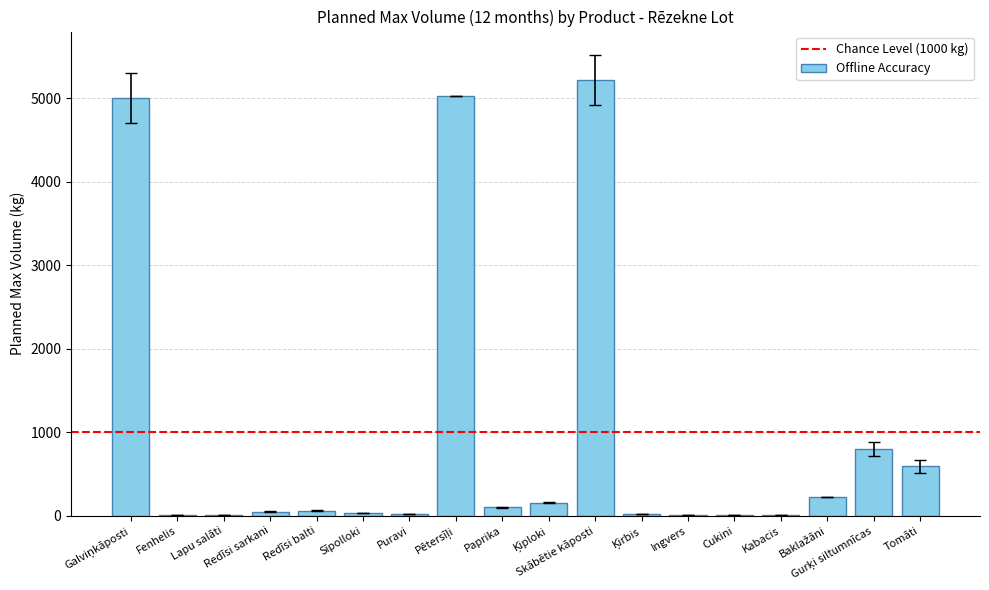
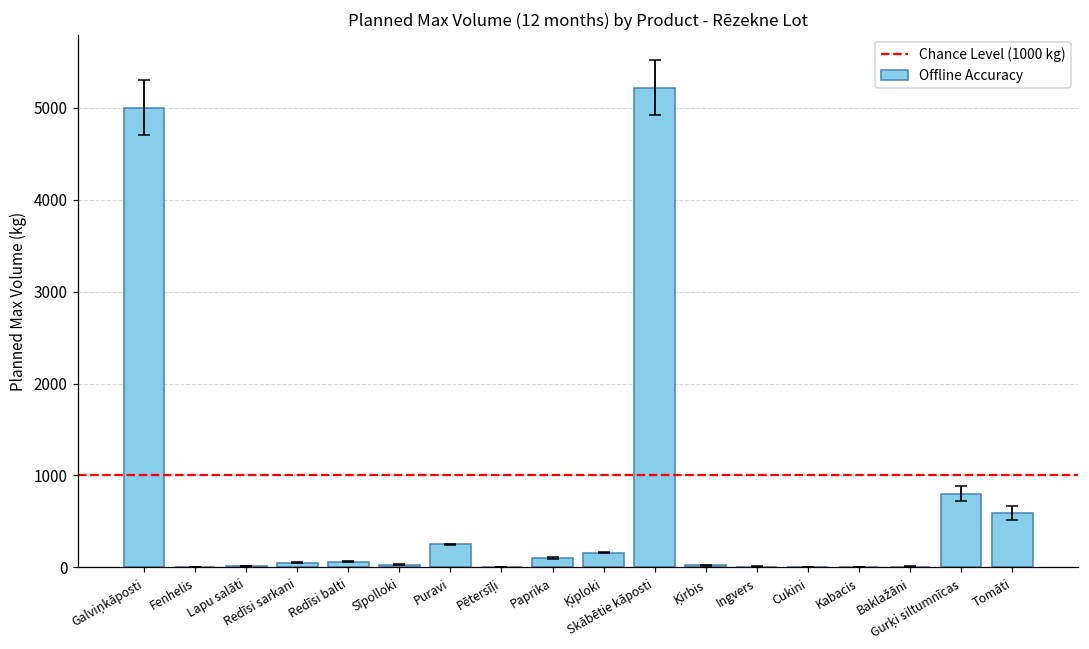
Offline Accuracy, Puravi: 0 -> 200
Offline Accuracy, Pētersīļi: 5000 -> 0
Offline Accuracy, Baklažāni: 200 -> 0
